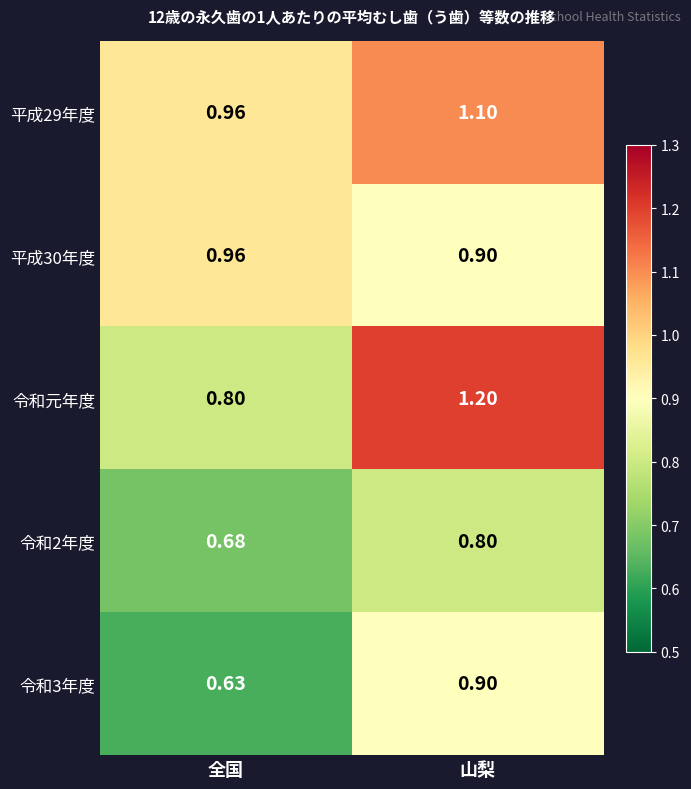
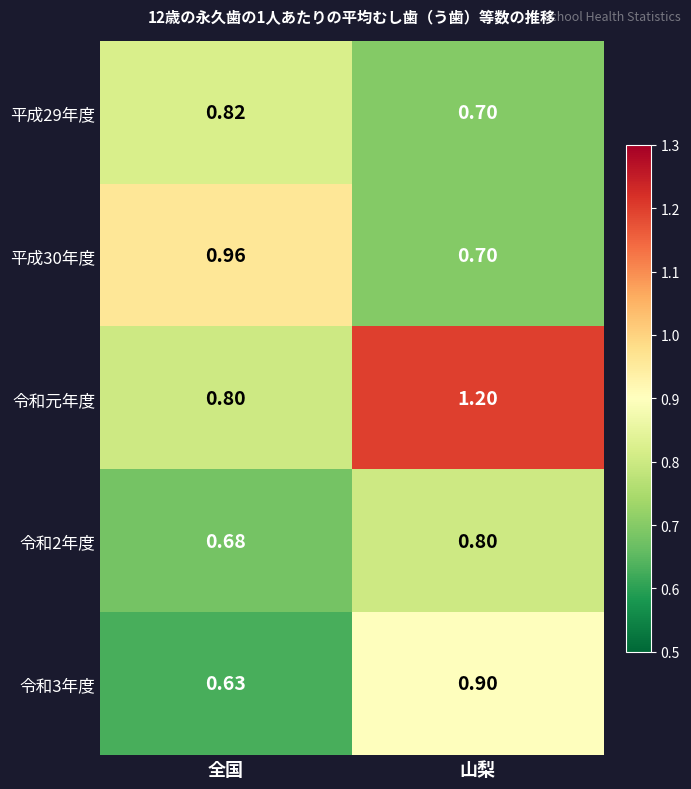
平成29年度, 全国: 0.96 -> 0.82
平成29年度, 山梨: 1.10 -> 0.70
平成30年度, 山梨: 0.90 -> 0.70
